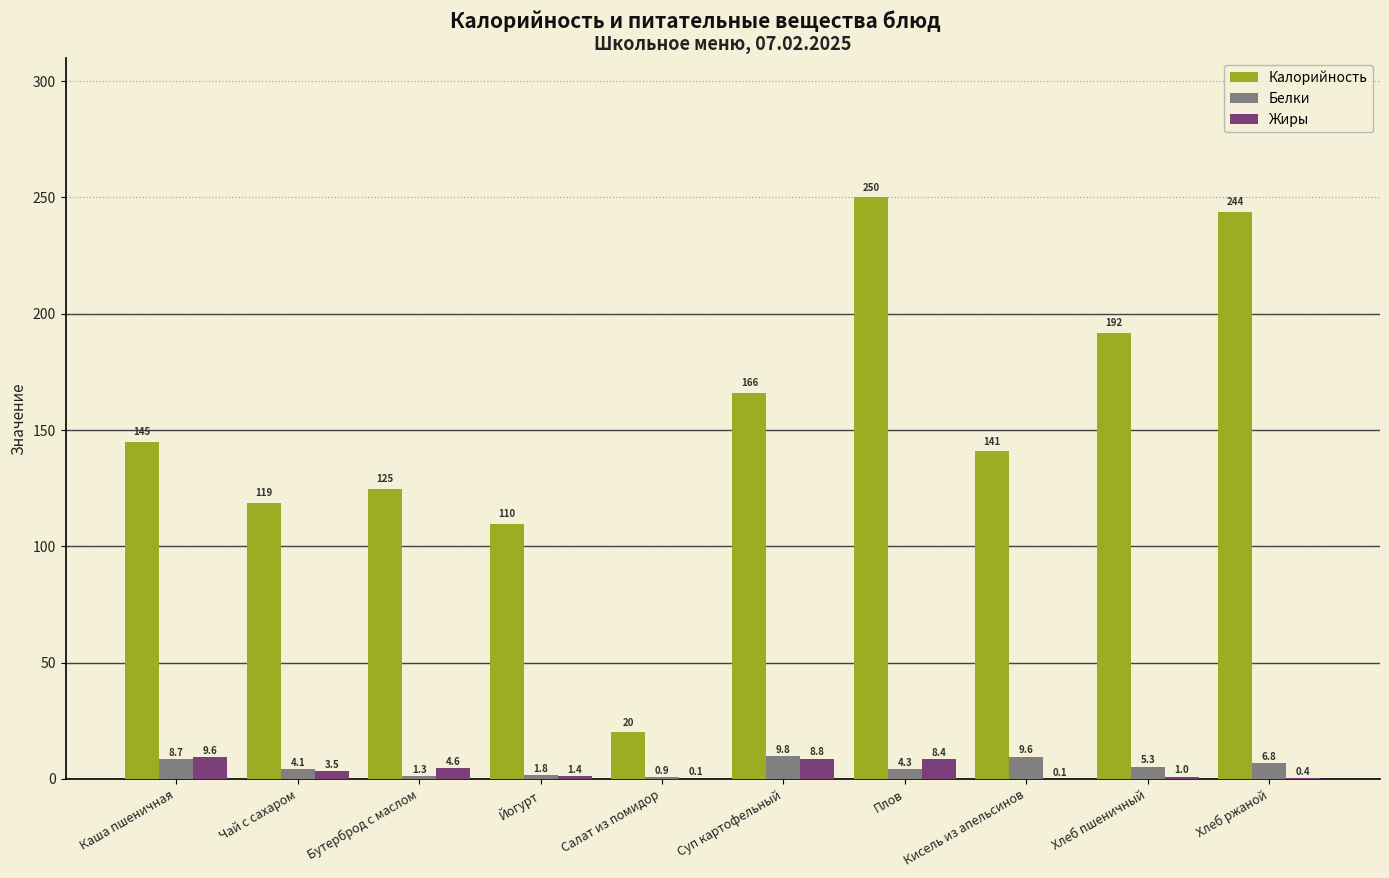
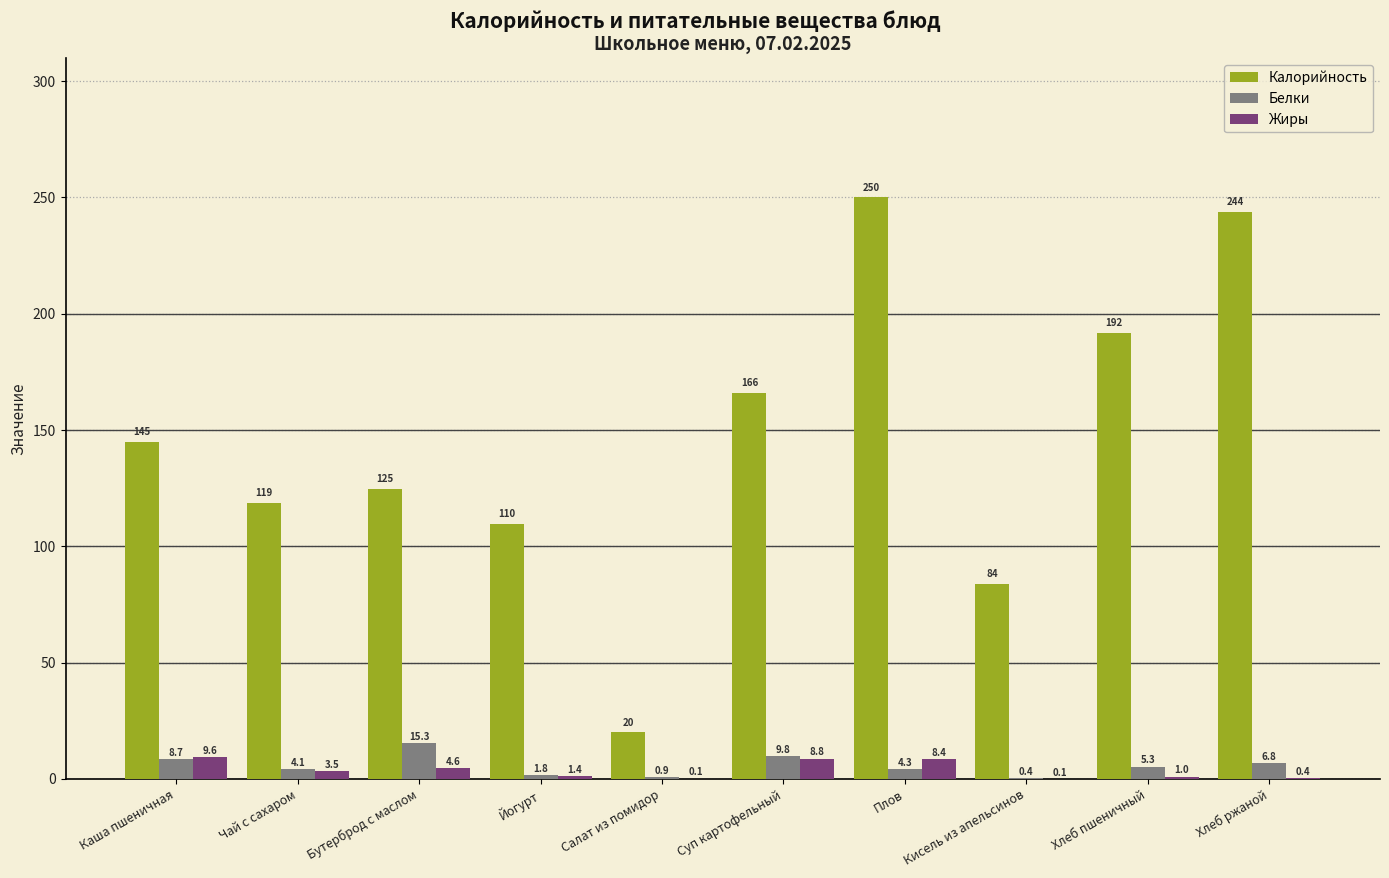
Белки, Бутерброд с маслом: 1.3 -> 15.3
Калорийность, Кисель из апельсинов: 141 -> 84
Белки, Кисель из апельсинов: 9.6 -> 0.4
